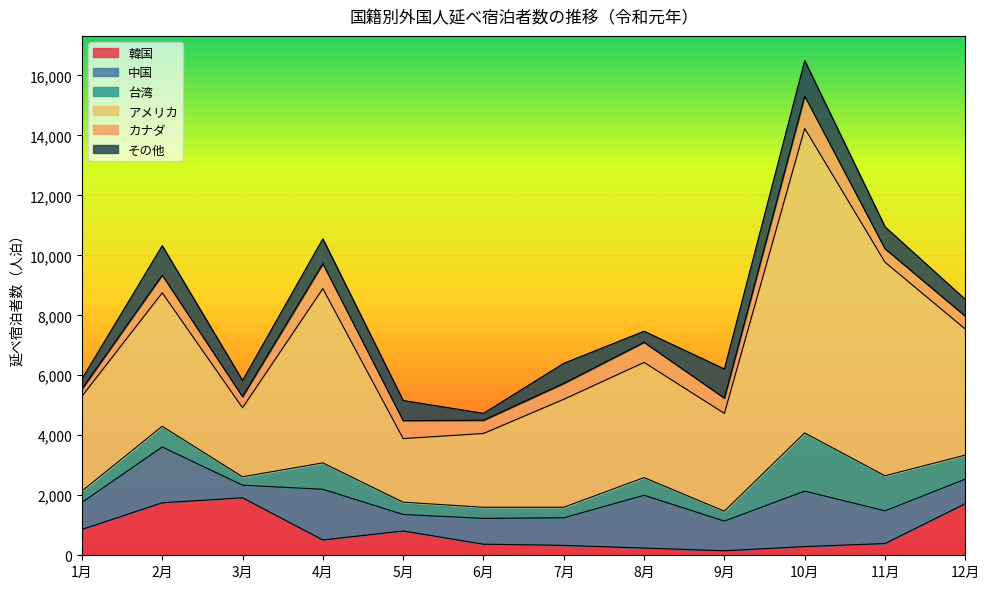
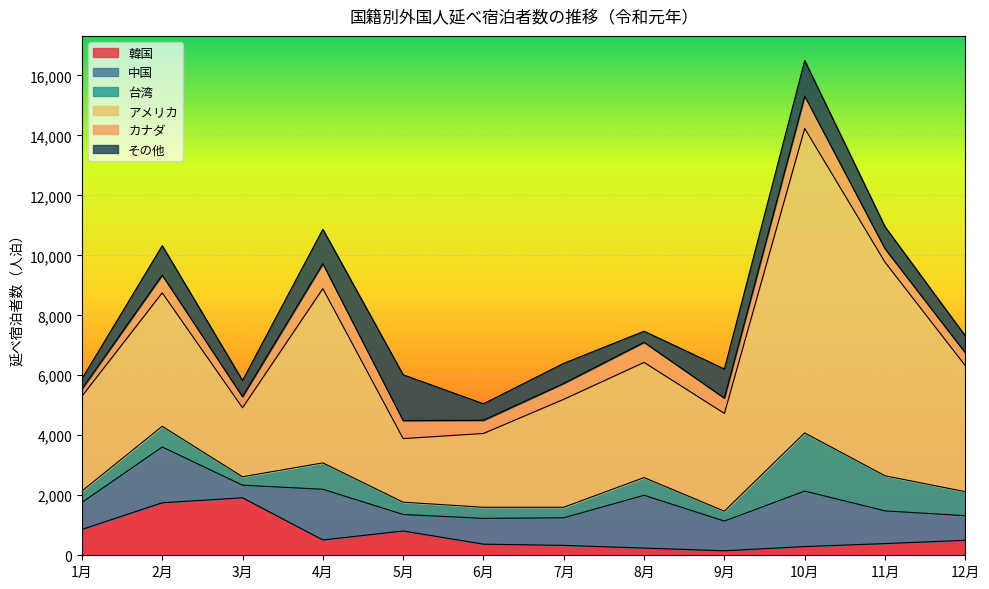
その他, 4月: 800 -> 1,100
その他, 5月: 700 -> 1,500
その他, 6月: 200 -> 600
韓国, 12月: 1,700 -> 500
